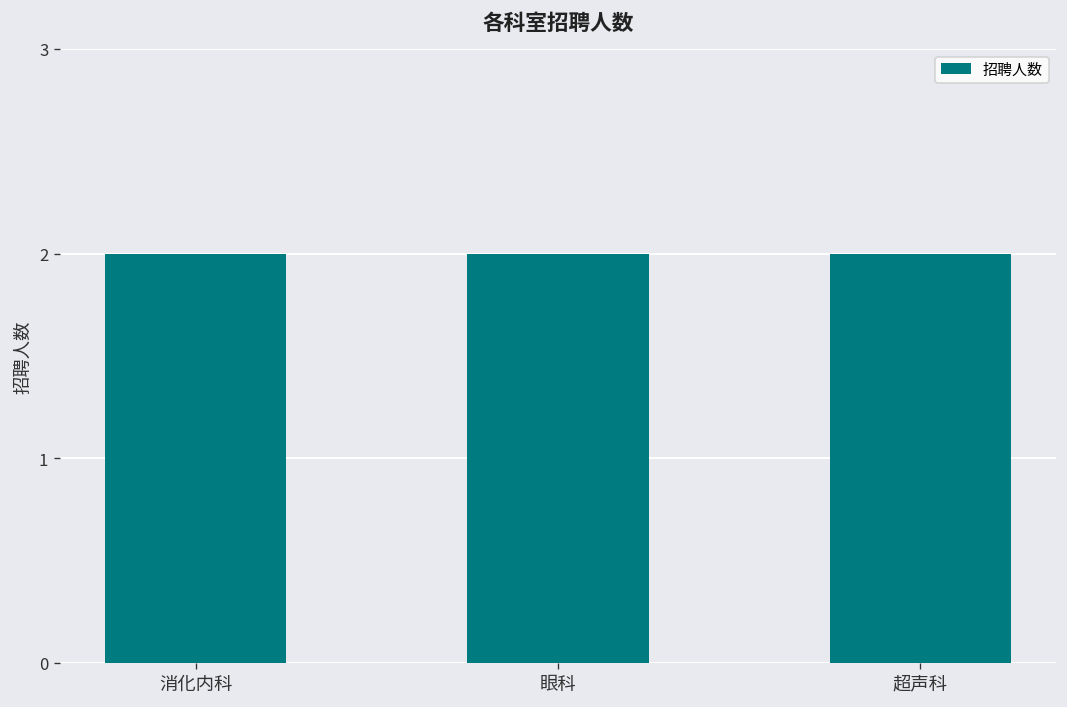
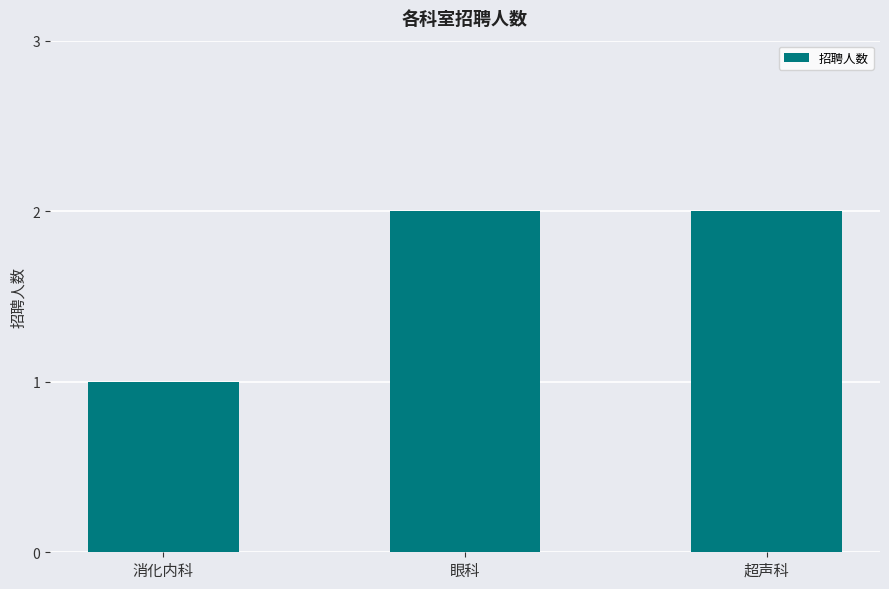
消化内科: 2 -> 1
